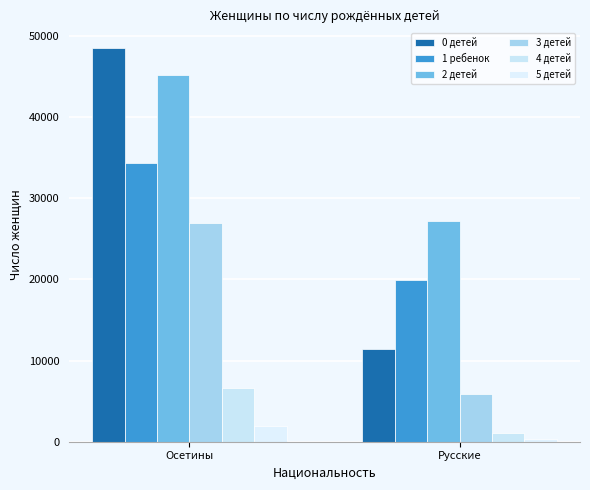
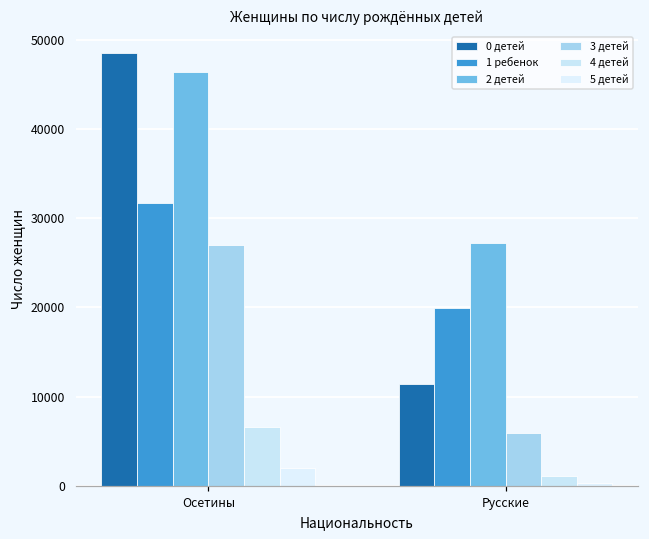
1 ребенок, Осетины: 34000 -> 32000
2 детей, Осетины: 45000 -> 46000
